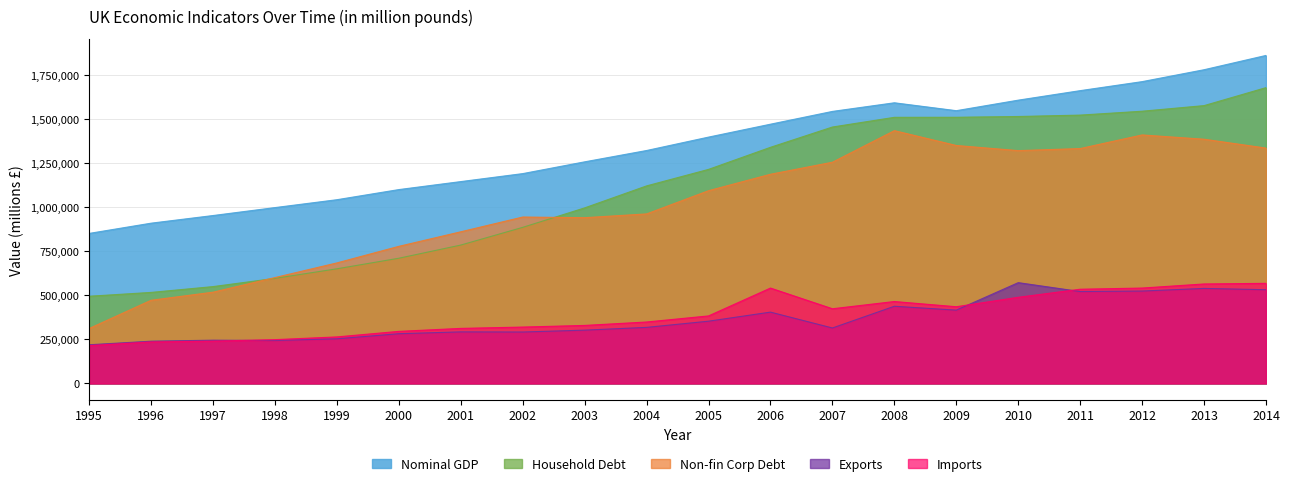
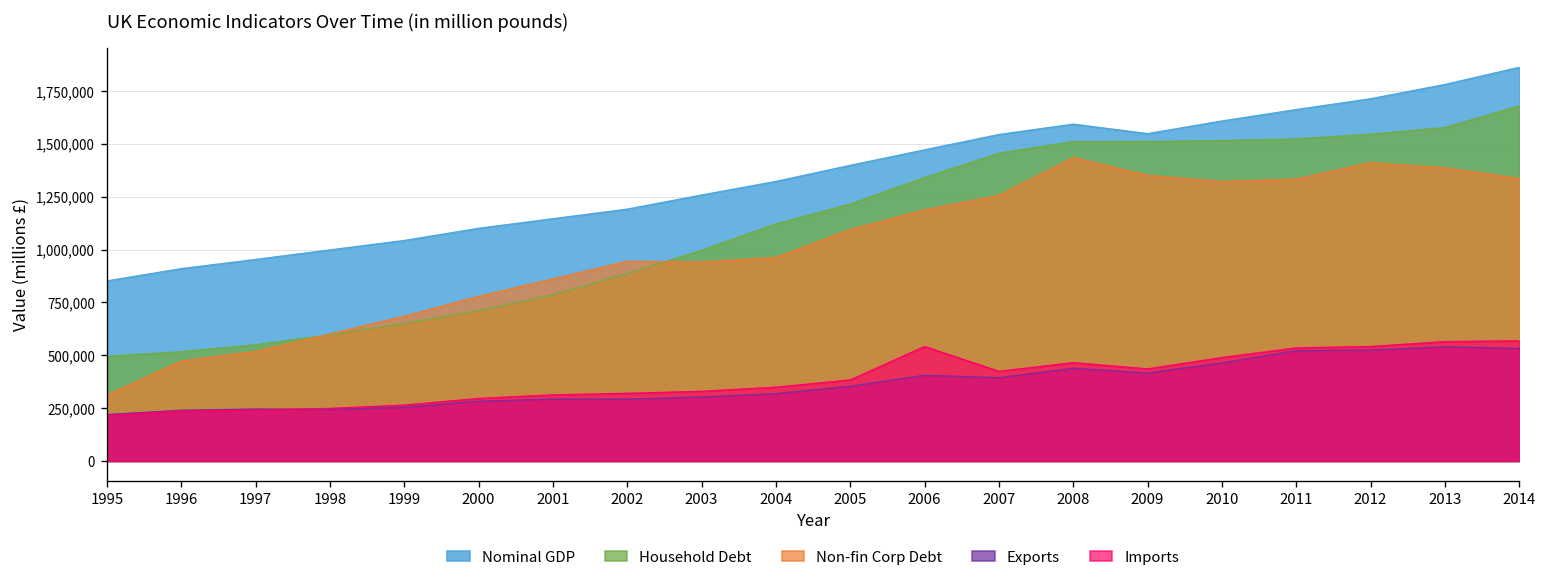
Exports, 2007: 310,000 -> 390,000
Exports, 2010: 570,000 -> 460,000
